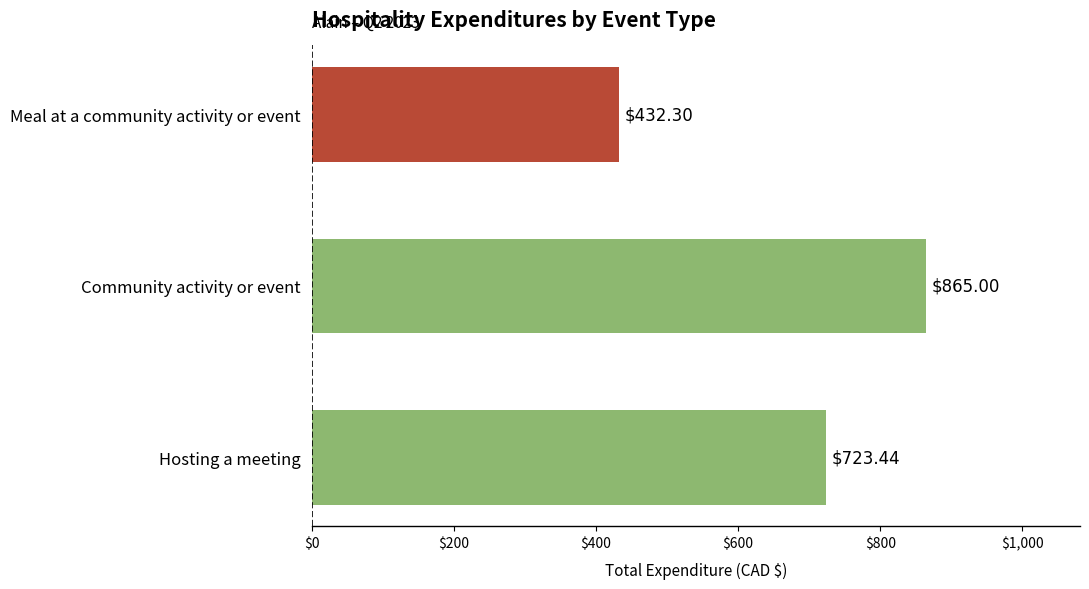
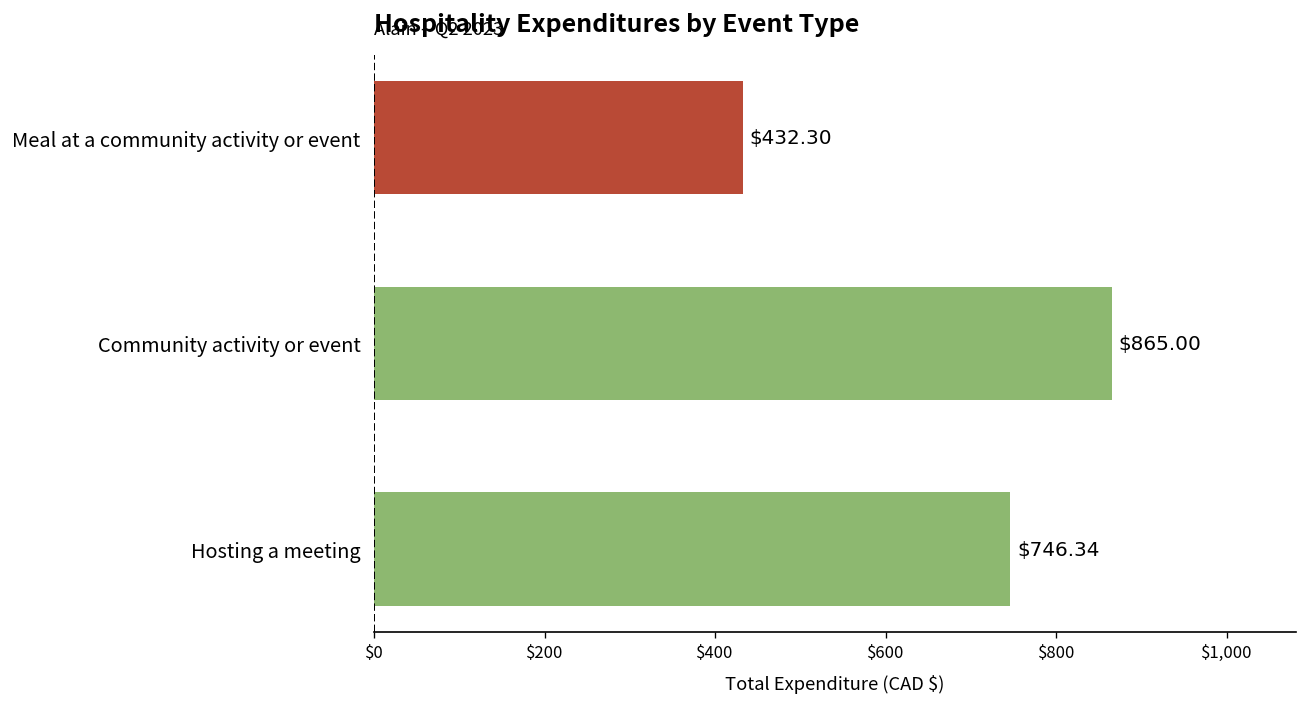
Hosting a meeting: $723.44 -> $746.34
